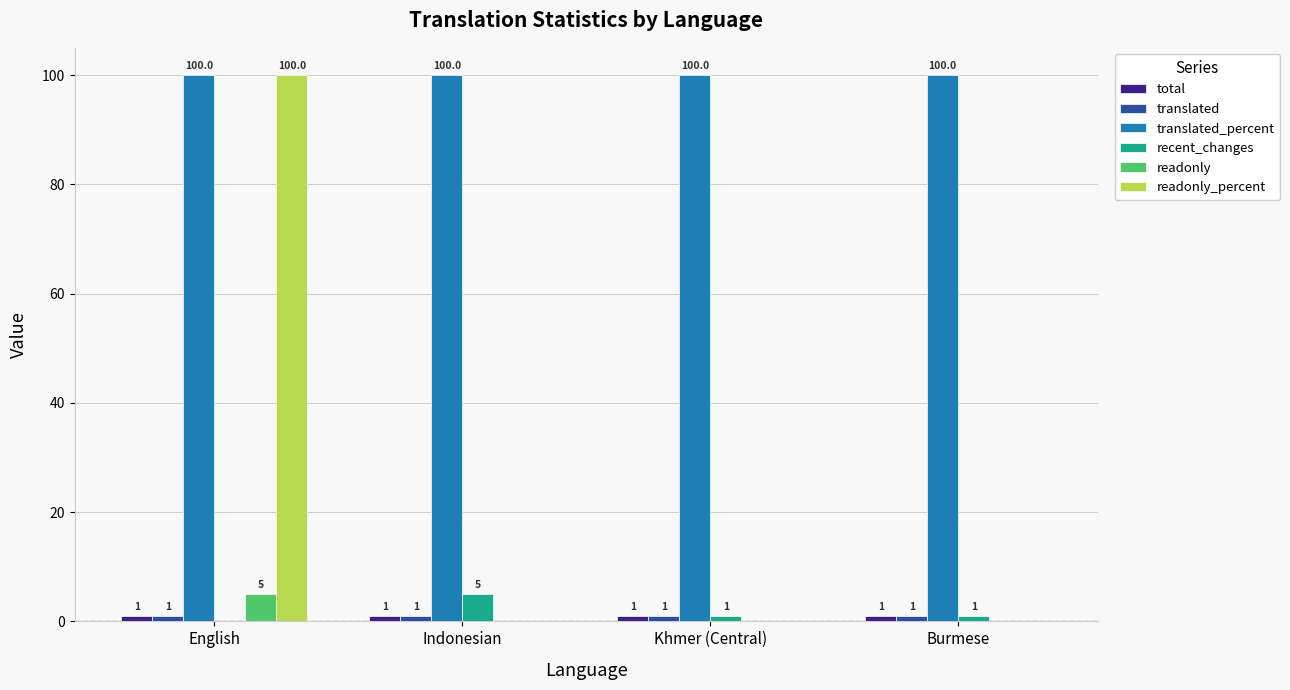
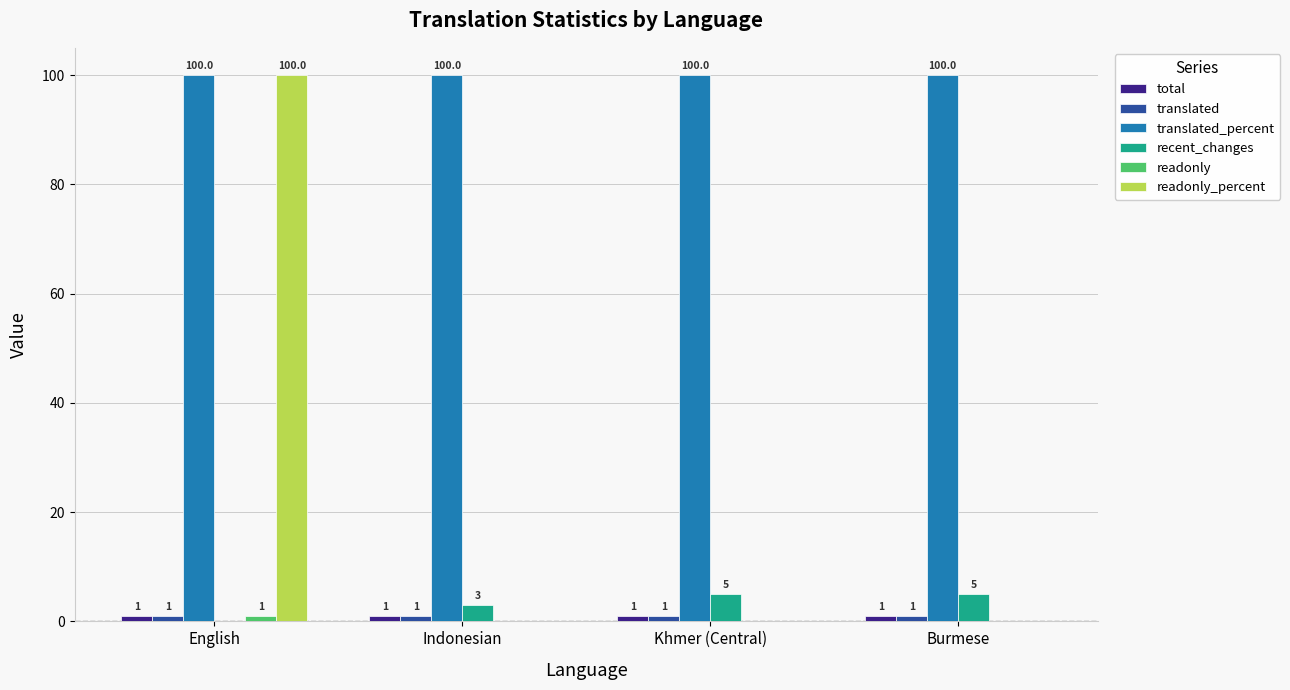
readonly, English: 5 -> 1
recent_changes, Indonesian: 5 -> 3
recent_changes, Khmer (Central): 1 -> 5
recent_changes, Burmese: 1 -> 5
